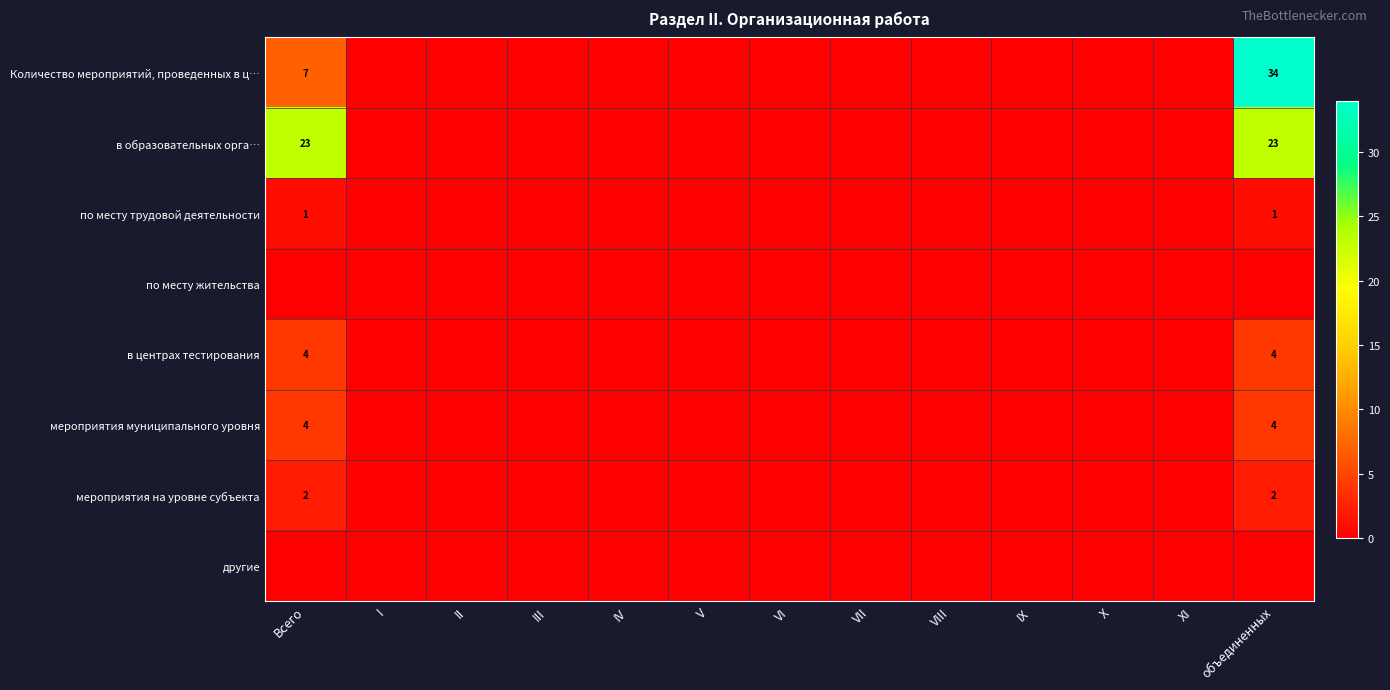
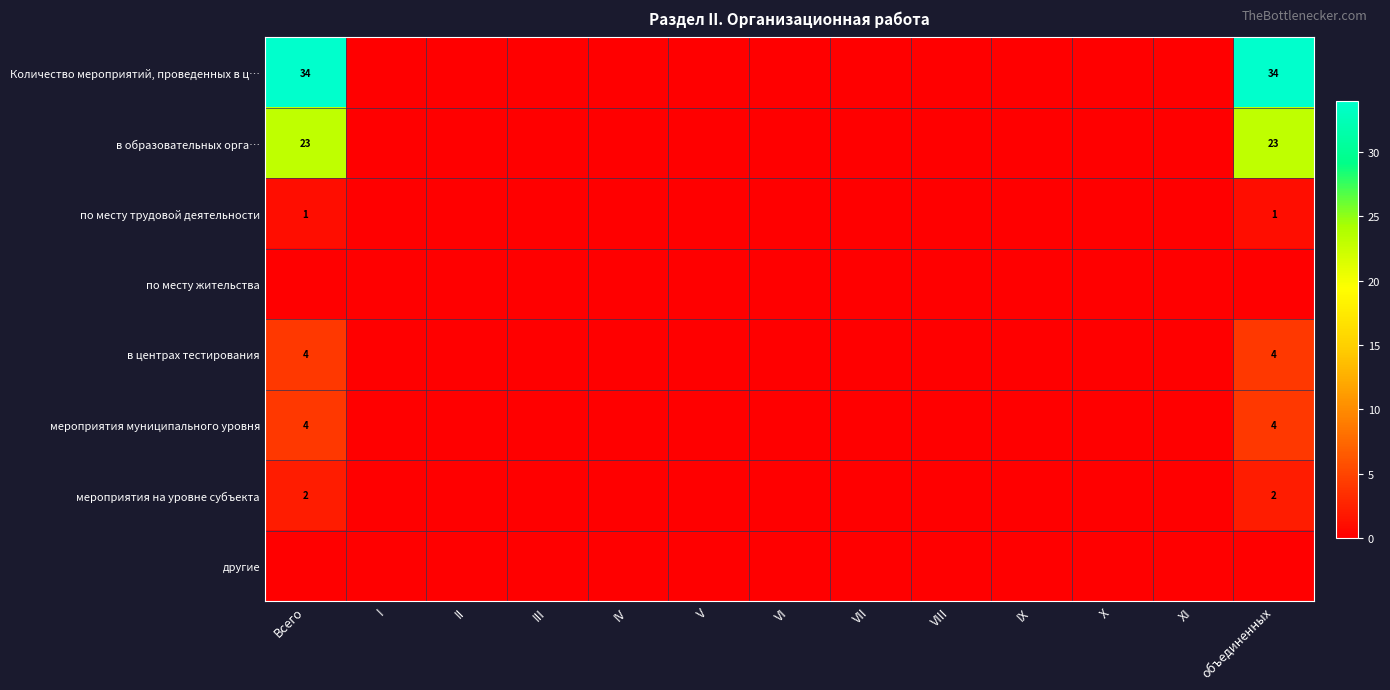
Количество мероприятий, проведенных в ц…, Всего: 7 -> 34
